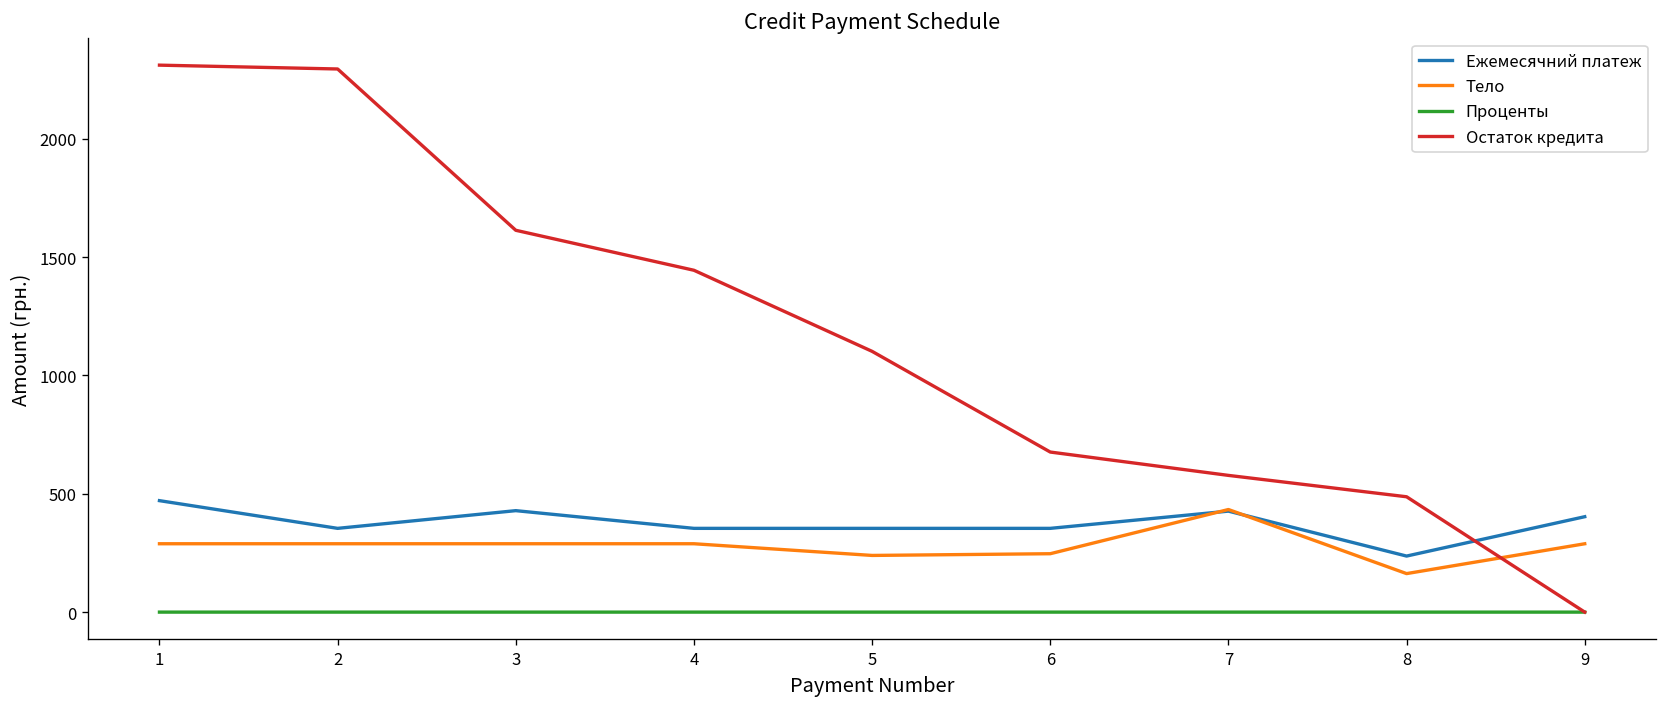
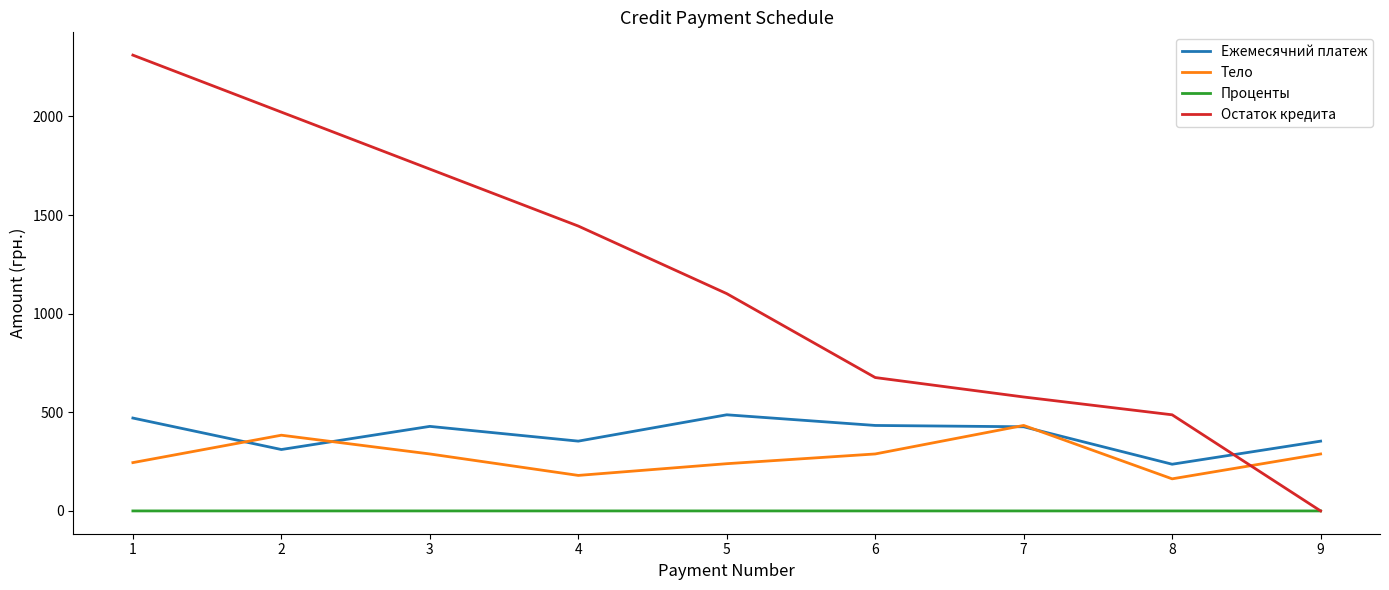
Тело, 1: 290 -> 240
Ежемесячний платеж, 2: 350 -> 310
Тело, 2: 290 -> 380
Остаток кредита, 2: 2290 -> 2020
Остаток кредита, 3: 1610 -> 1730
Тело, 4: 290 -> 180
Ежемесячний платеж, 5: 350 -> 490
Ежемесячний платеж, 6: 350 -> 430
Тело, 6: 250 -> 290
Ежемесячний платеж, 9: 400 -> 350
